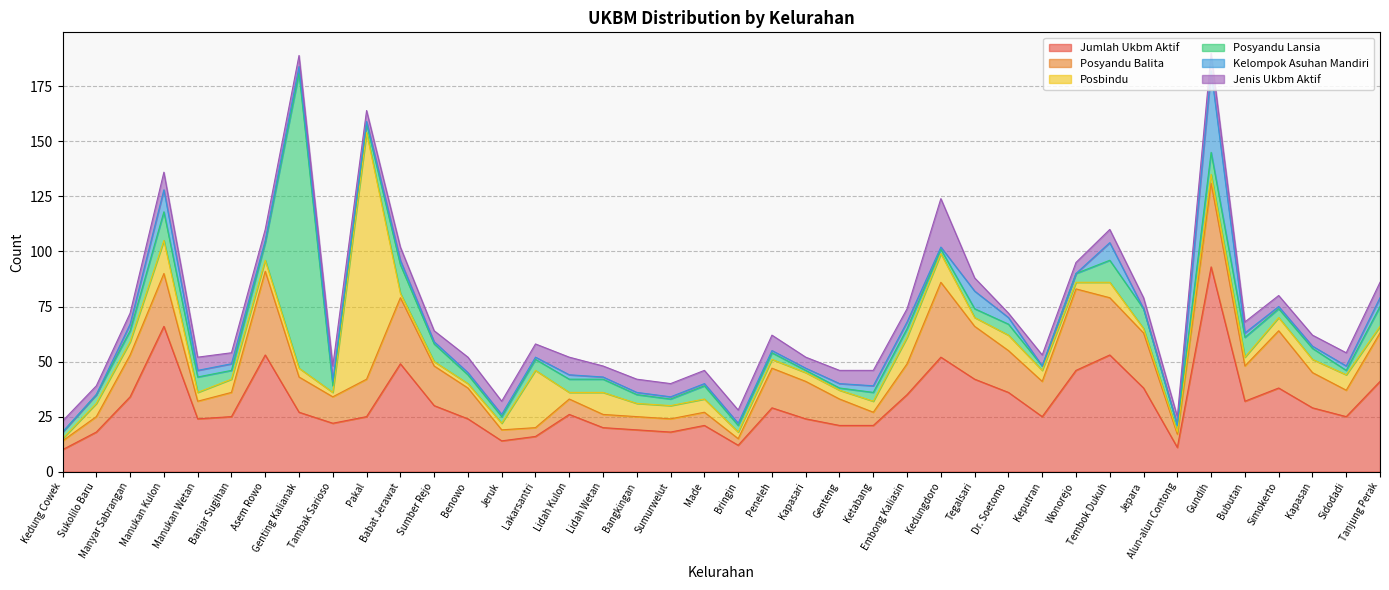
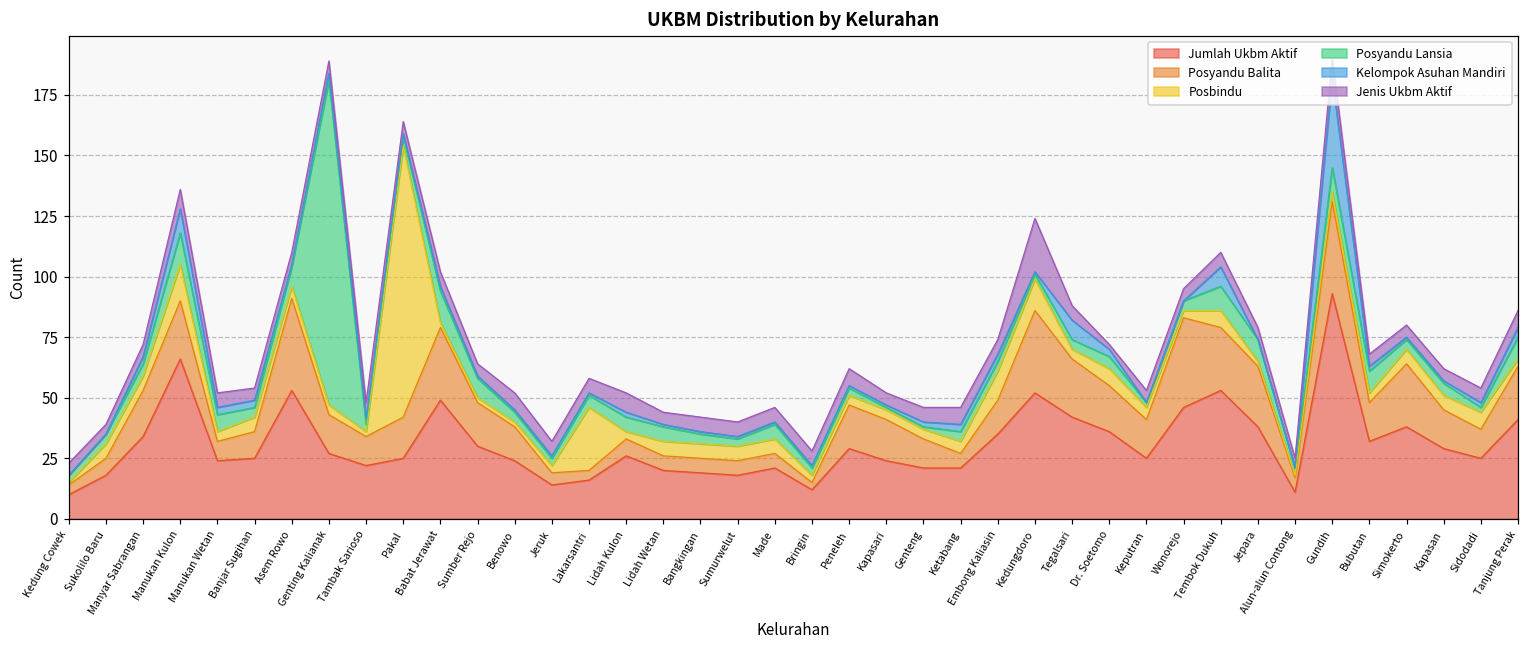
Posbindu, Lidah Wetan: 10 -> 6
